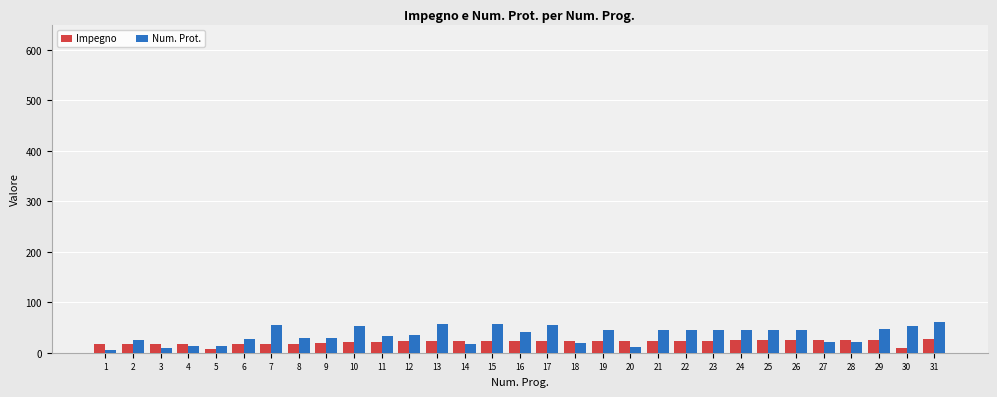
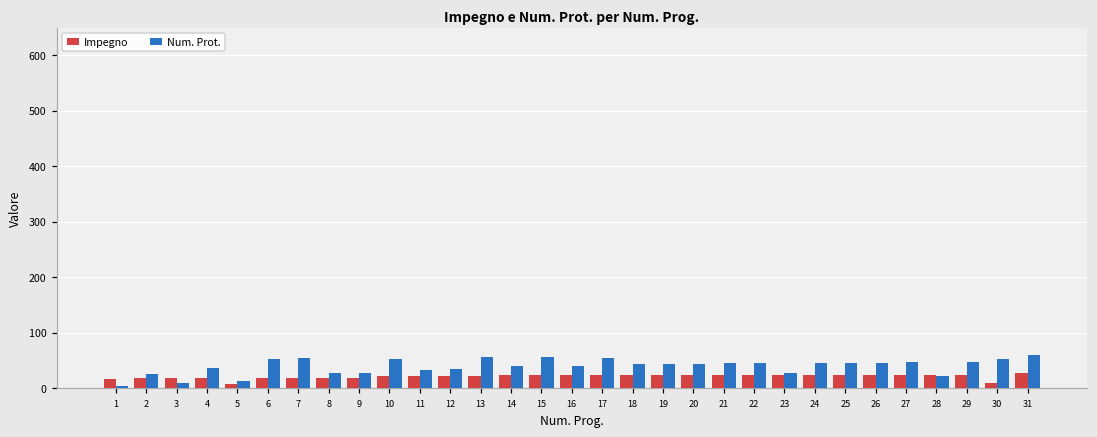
Num. Prot., 4: 10 -> 40
Num. Prot., 6: 30 -> 50
Num. Prot., 14: 20 -> 40
Num. Prot., 18: 20 -> 40
Num. Prot., 20: 10 -> 40
Num. Prot., 23: 50 -> 30
Num. Prot., 27: 20 -> 50
